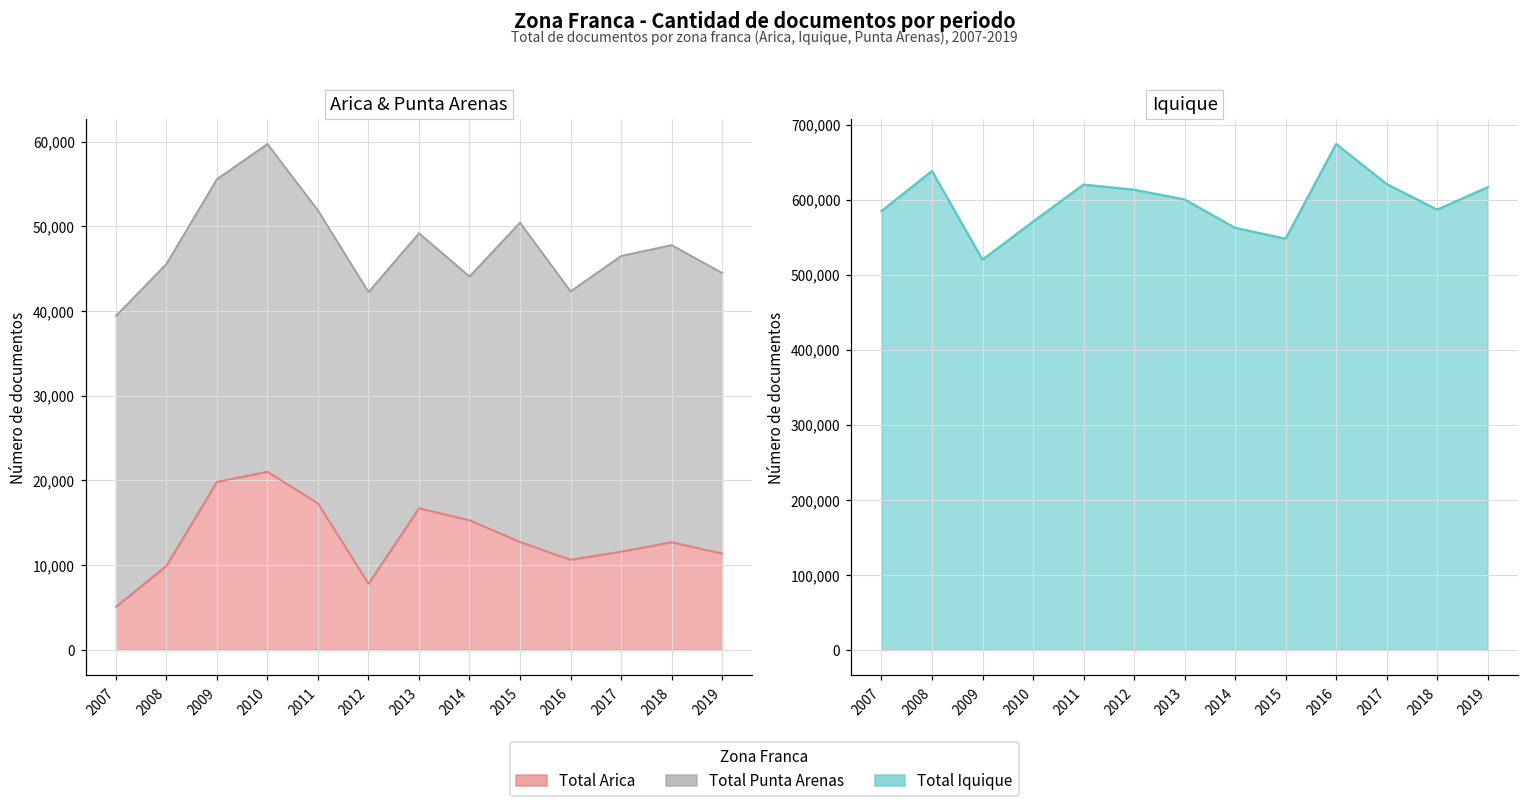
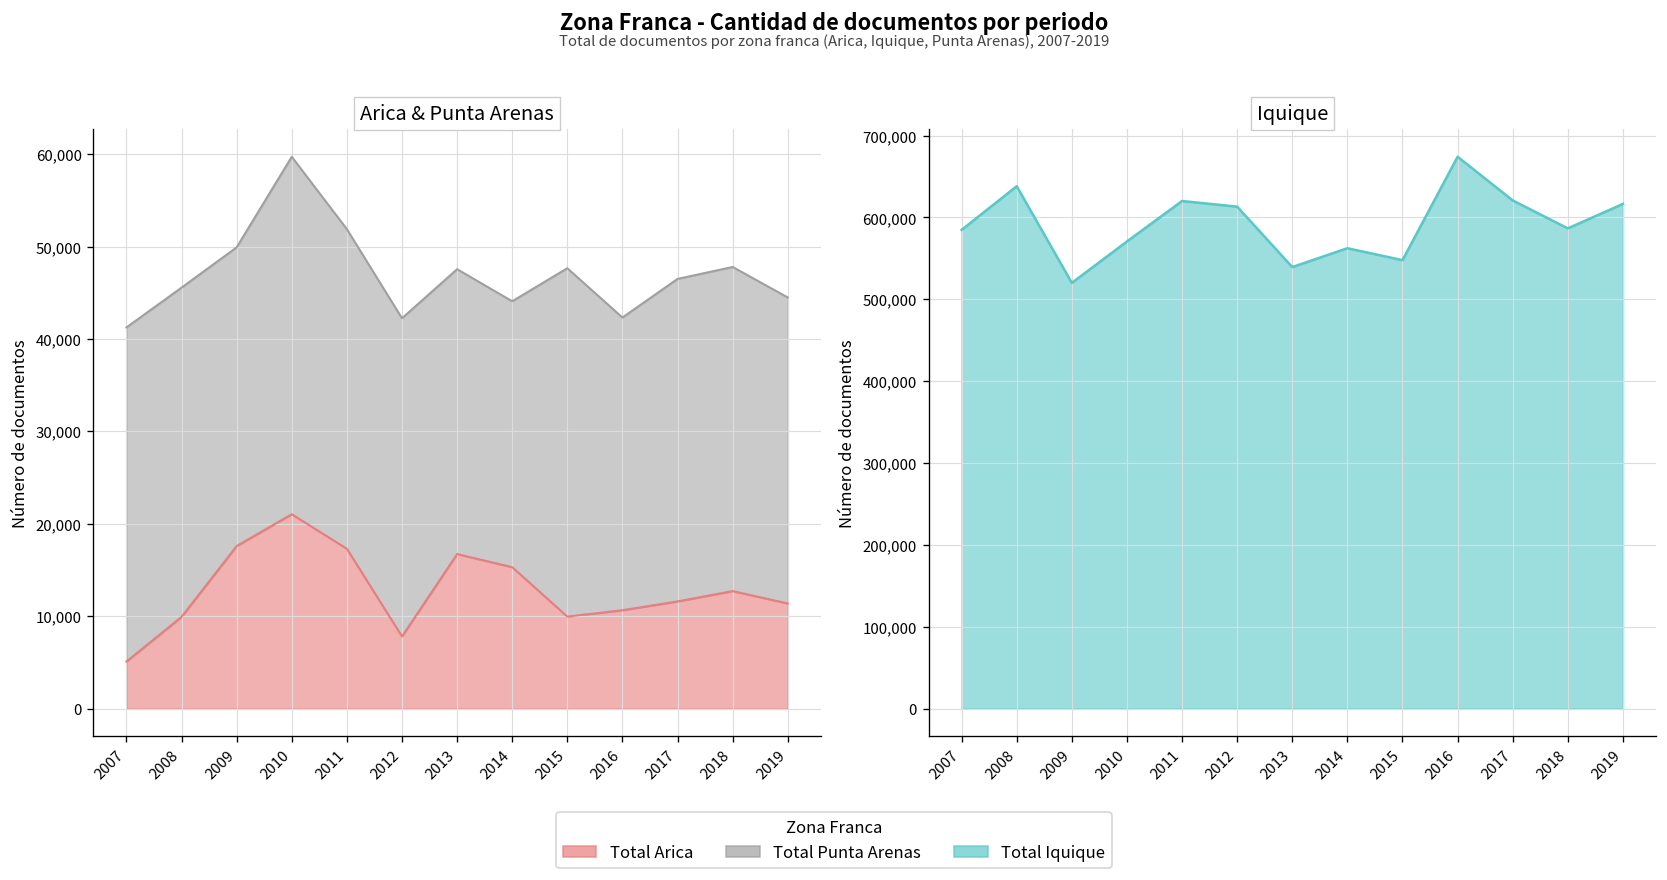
Arica & Punta Arenas, Total Punta Arenas, 2007: 34,000 -> 36,000
Arica & Punta Arenas, Total Arica, 2009: 20,000 -> 18,000
Arica & Punta Arenas, Total Punta Arenas, 2009: 36,000 -> 32,000
Arica & Punta Arenas, Total Punta Arenas, 2013: 32,000 -> 31,000
Arica & Punta Arenas, Total Arica, 2015: 13,000 -> 10,000
Iquique, 2013: 600,000 -> 540,000
